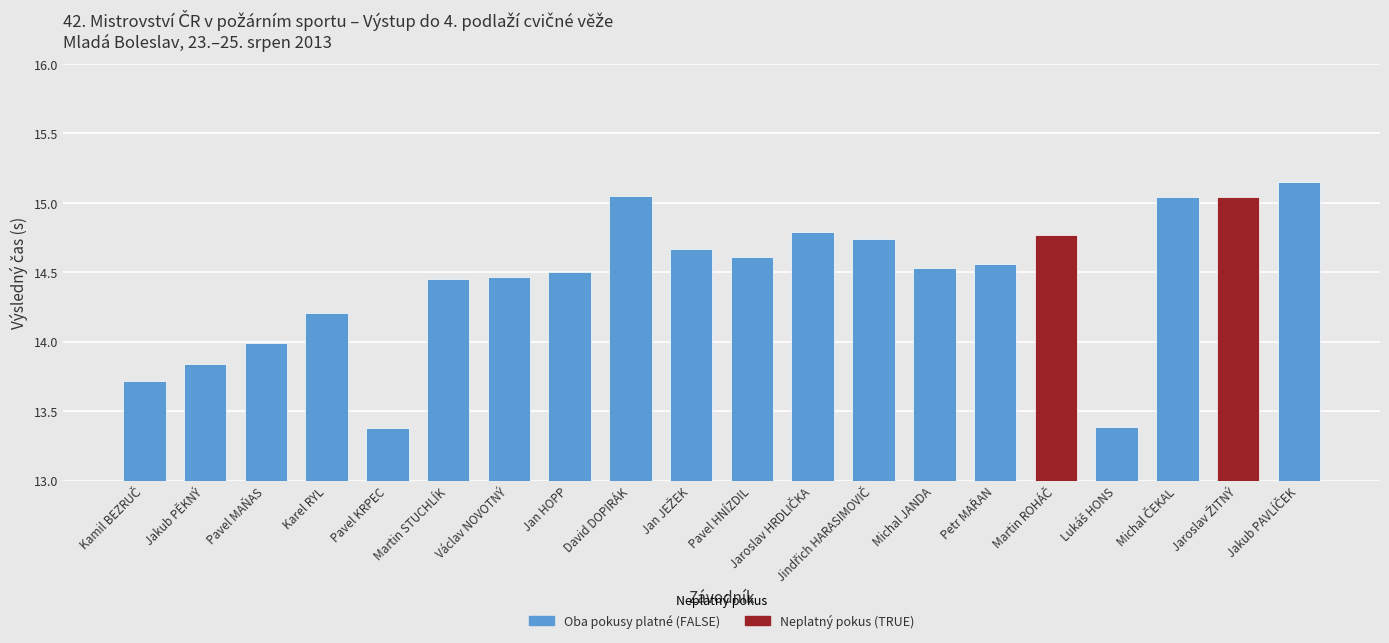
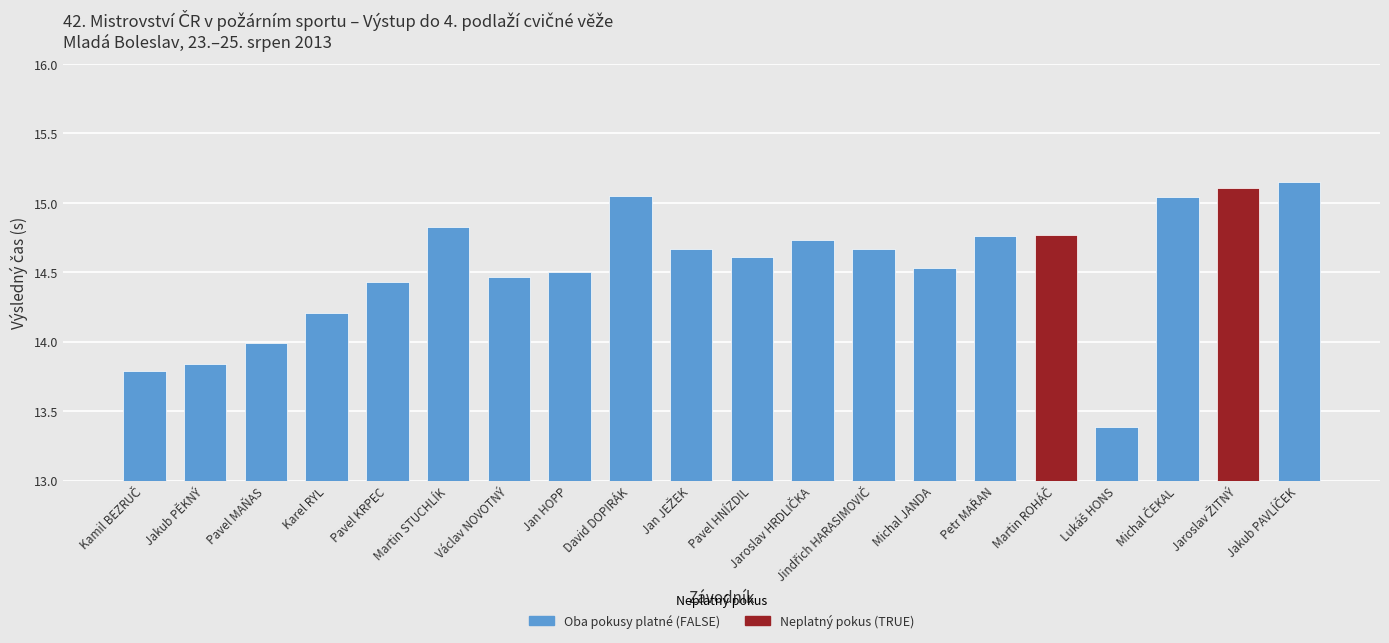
Kamil BEZRUČ: 13.72 -> 13.79
Pavel KRPEC: 13.38 -> 14.43
Martin STUCHLÍK: 14.45 -> 14.83
Jaroslav HRDLIČKA: 14.79 -> 14.73
Jindřich HARASIMOVIČ: 14.74 -> 14.67
Petr MAŘAN: 14.56 -> 14.76
Jaroslav ŽITNÝ: 15.04 -> 15.11
